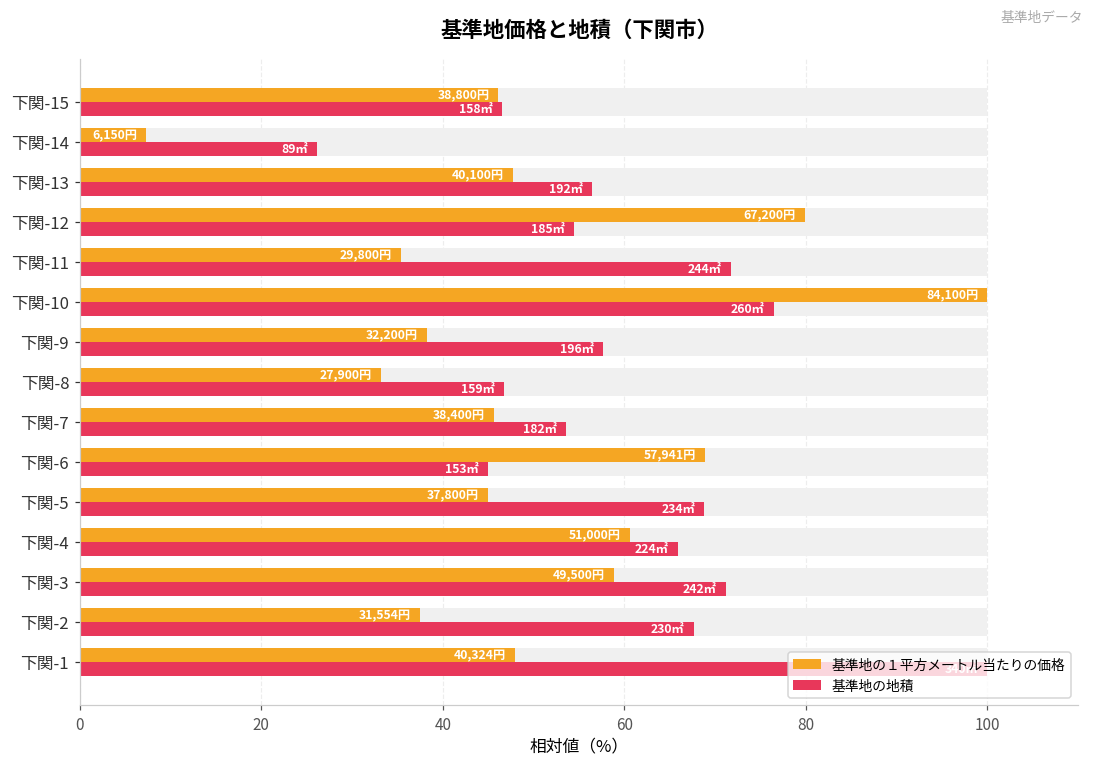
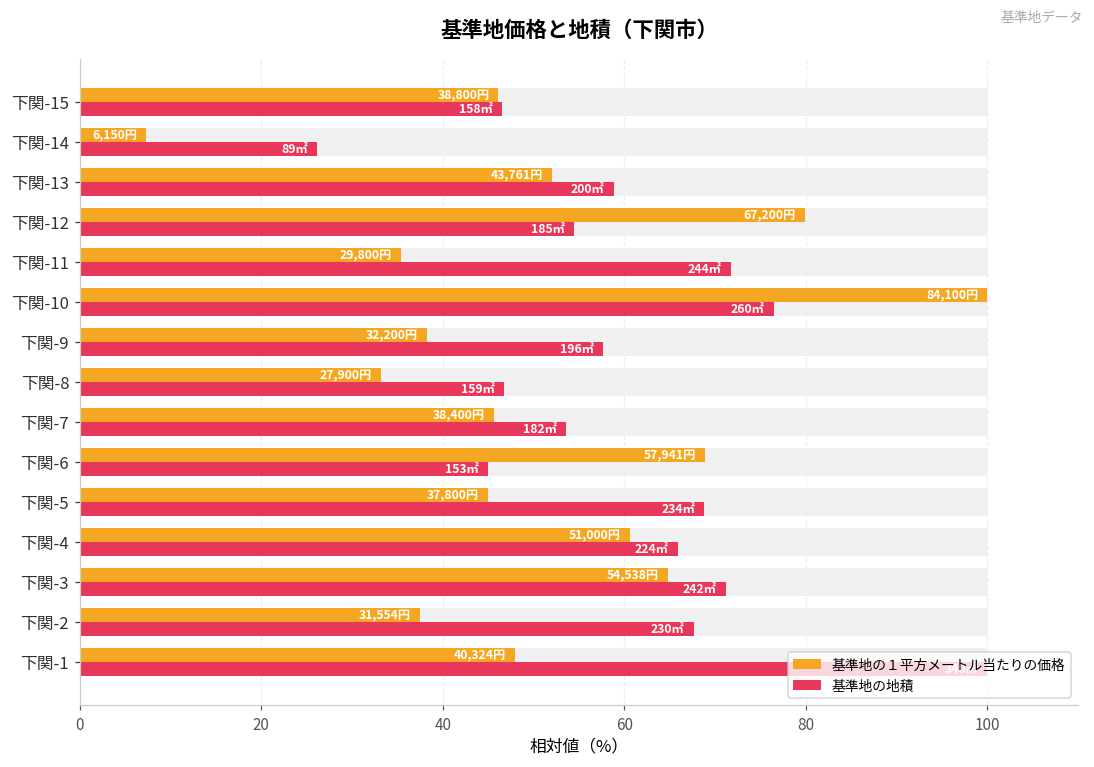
基準地の１平方メートル当たりの価格, 下関-13: 40,100円 -> 43,761円
基準地の地積, 下関-13: 192㎡ -> 200㎡
基準地の１平方メートル当たりの価格, 下関-3: 49,500円 -> 54,538円
